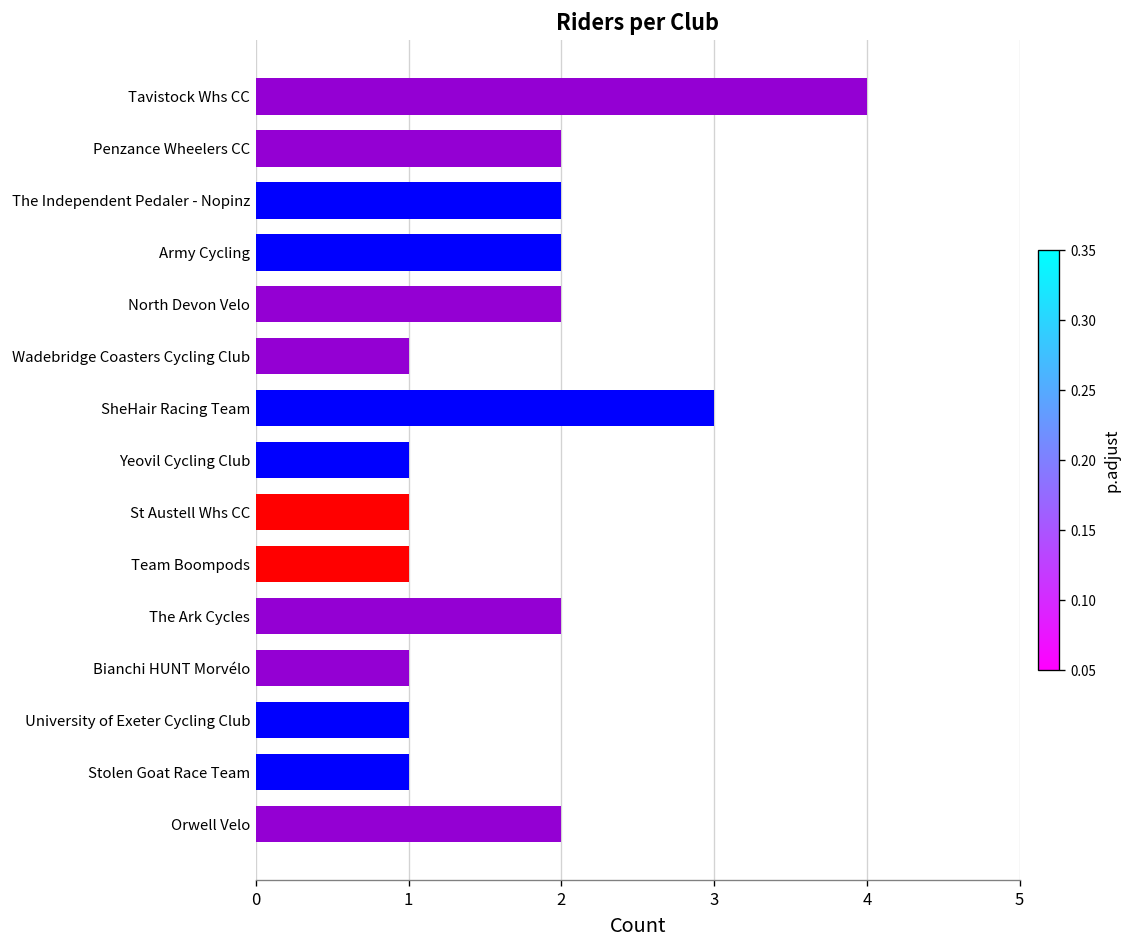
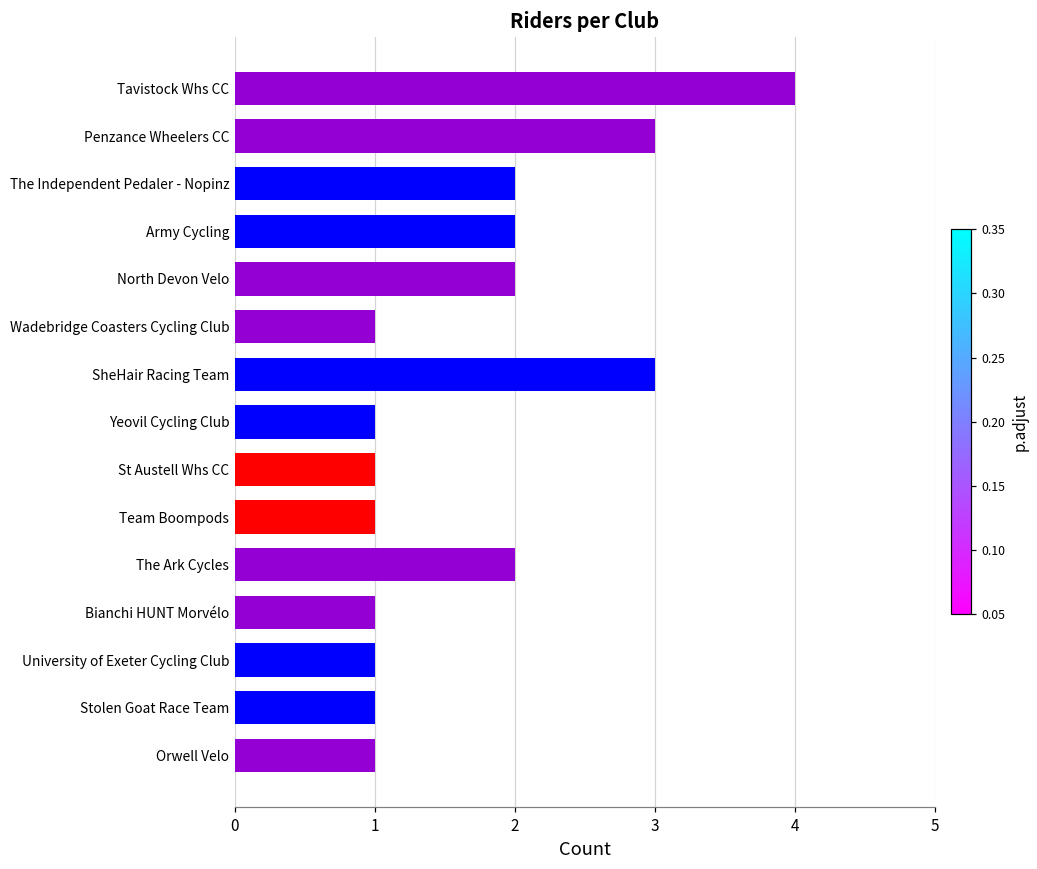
Penzance Wheelers CC: 2 -> 3
Orwell Velo: 2 -> 1
